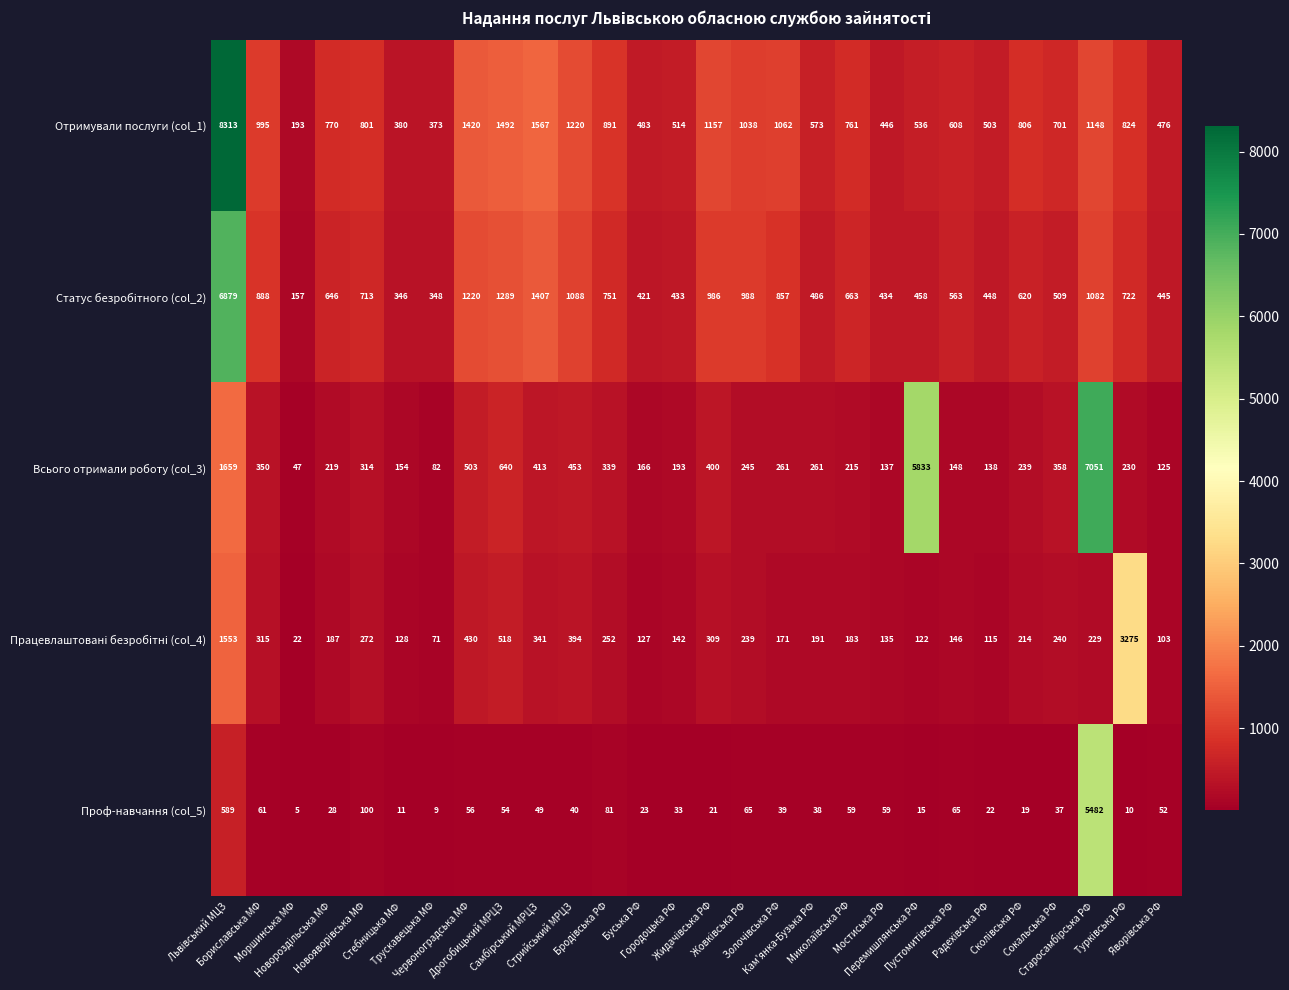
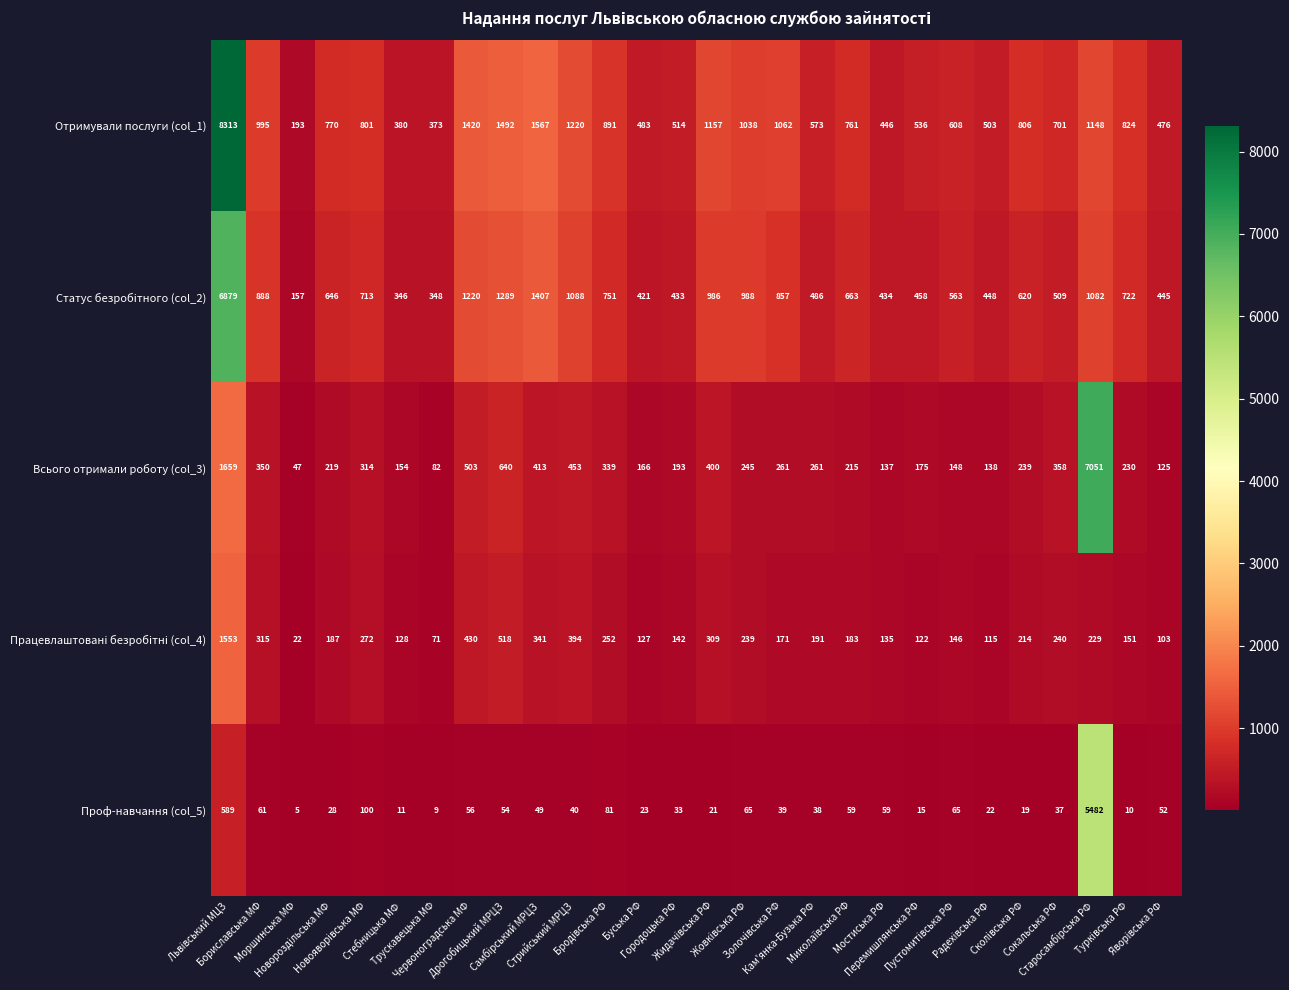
Всього отримали роботу (col_3), Перемишлянська РФ: 5833 -> 175
Працевлаштовані безробітні (col_4), Турківська РФ: 3275 -> 151
